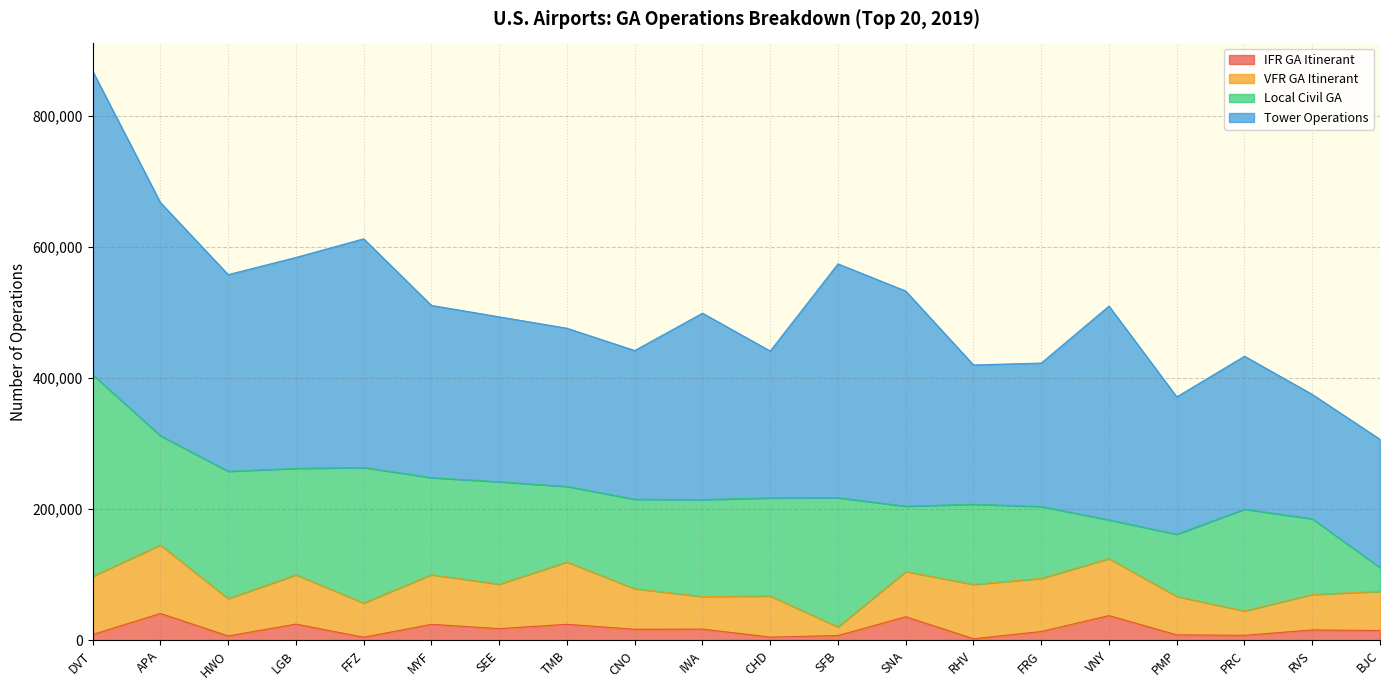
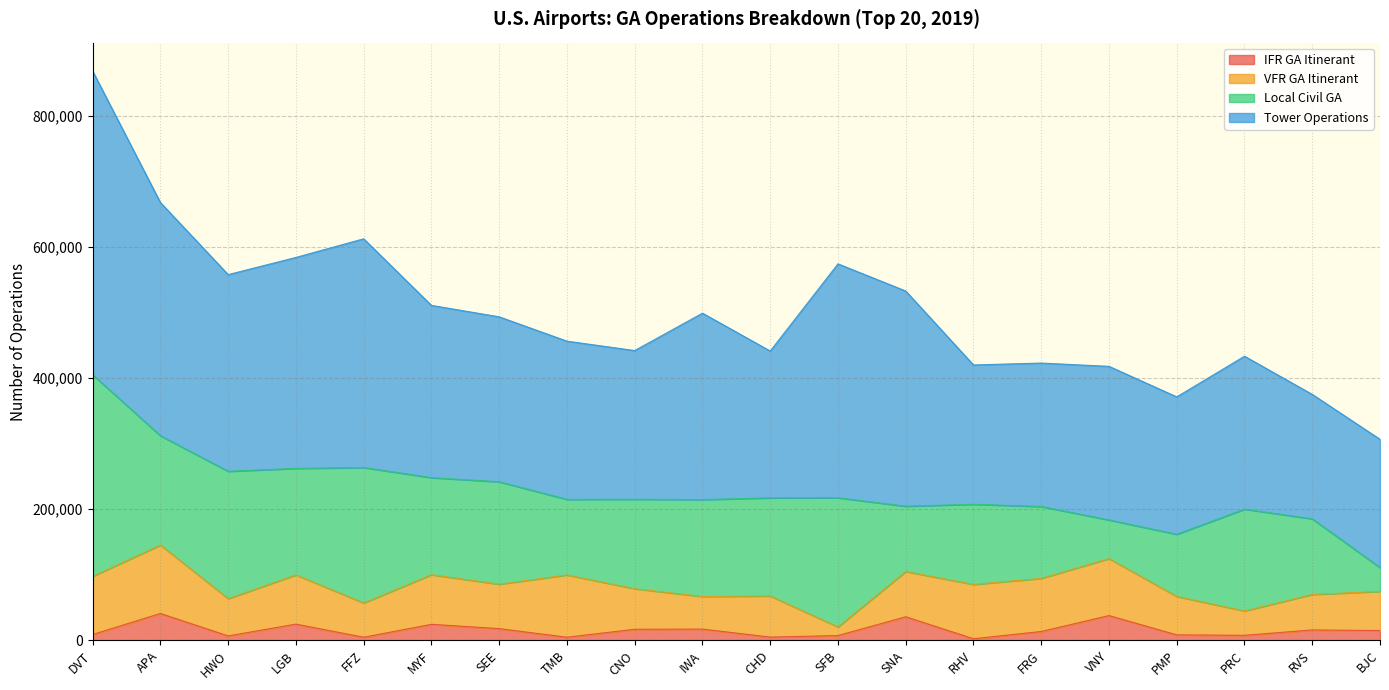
IFR GA Itinerant, TMB: 20,000 -> 0
Tower Operations, VNY: 330,000 -> 230,000
